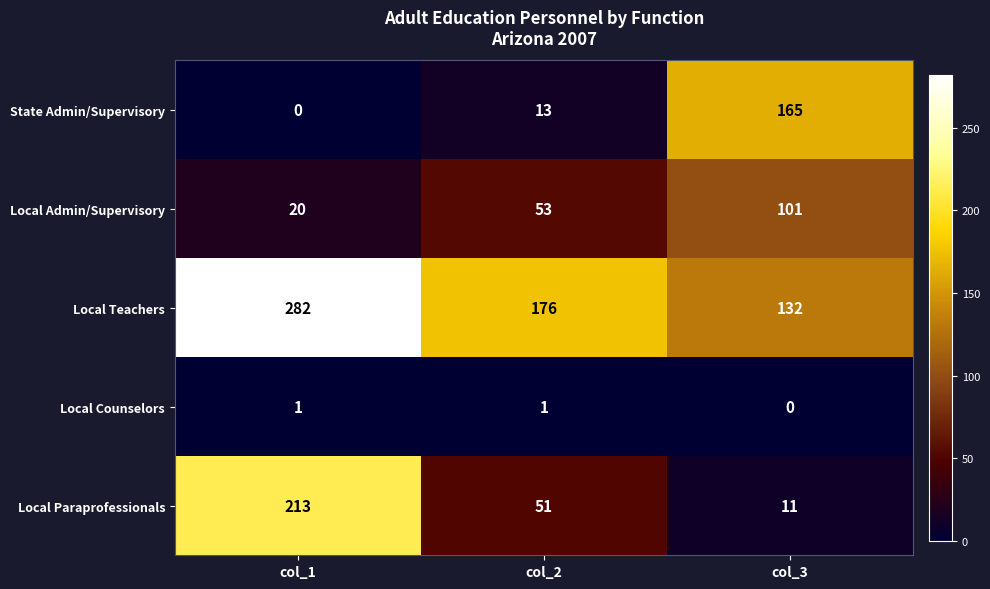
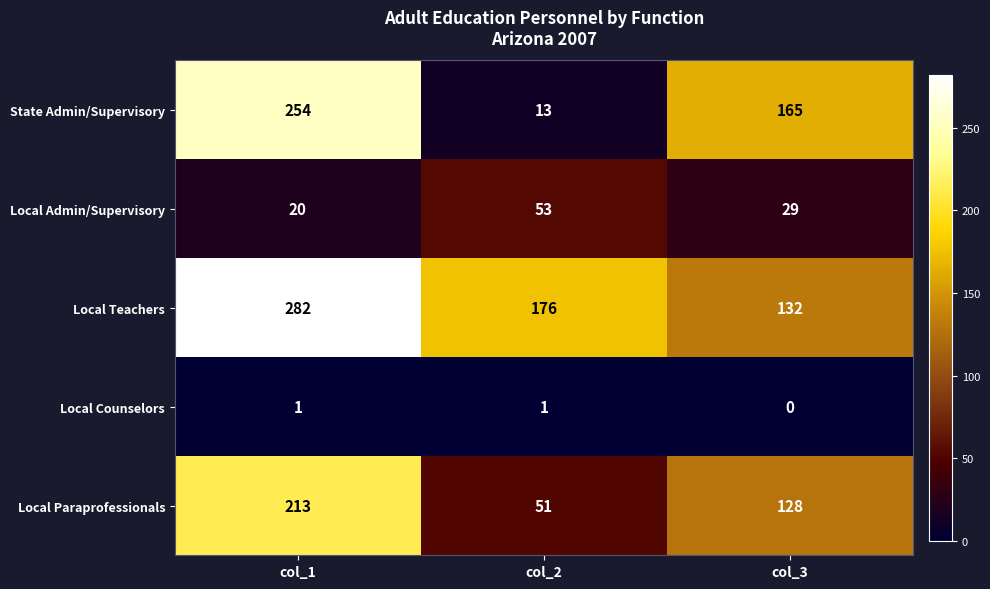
State Admin/Supervisory, col_1: 0 -> 254
Local Admin/Supervisory, col_3: 101 -> 29
Local Paraprofessionals, col_3: 11 -> 128
